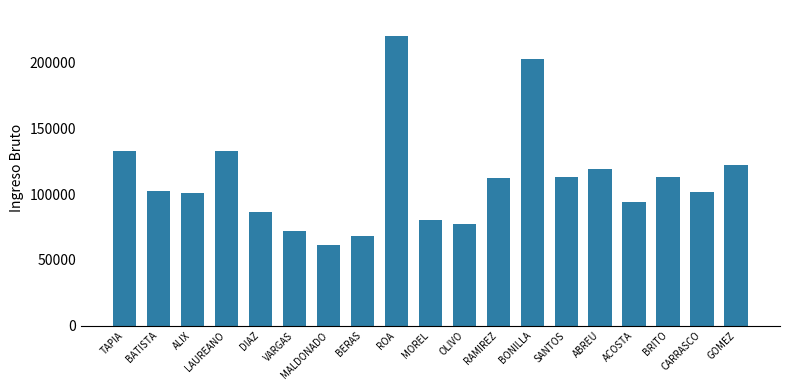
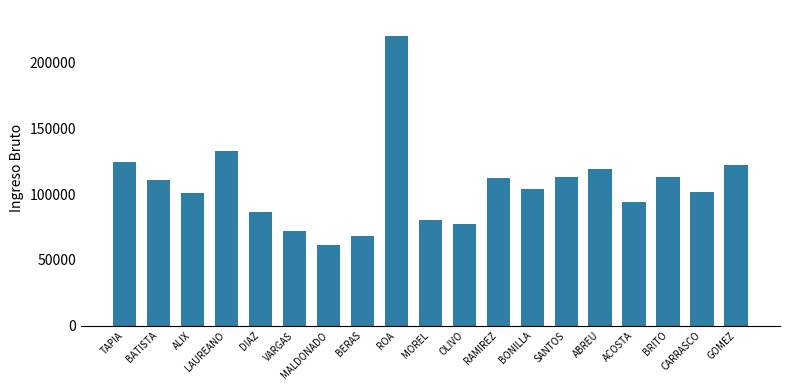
TAPIA: 133000 -> 125000
BATISTA: 102000 -> 111000
BONILLA: 203000 -> 104000
